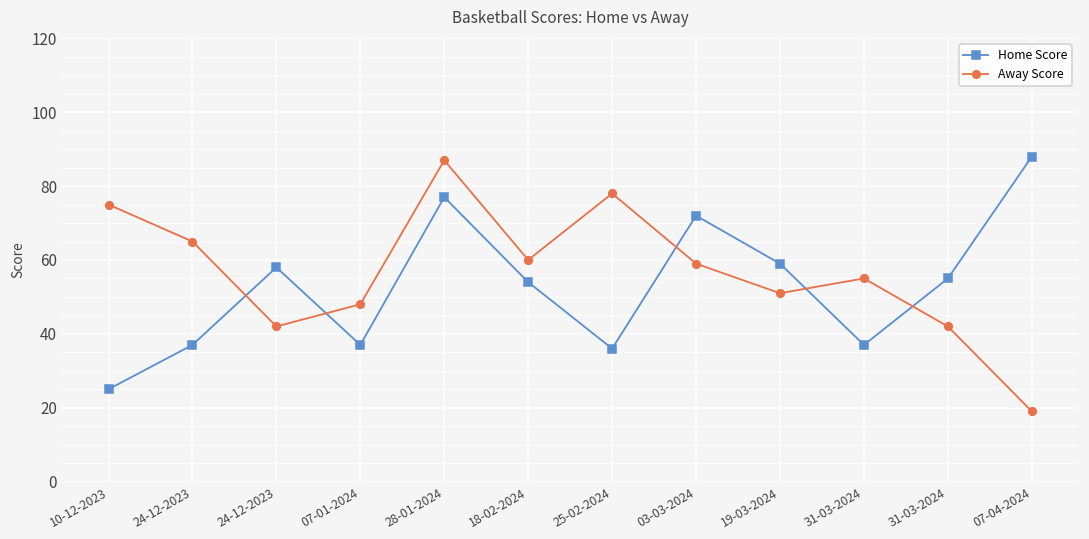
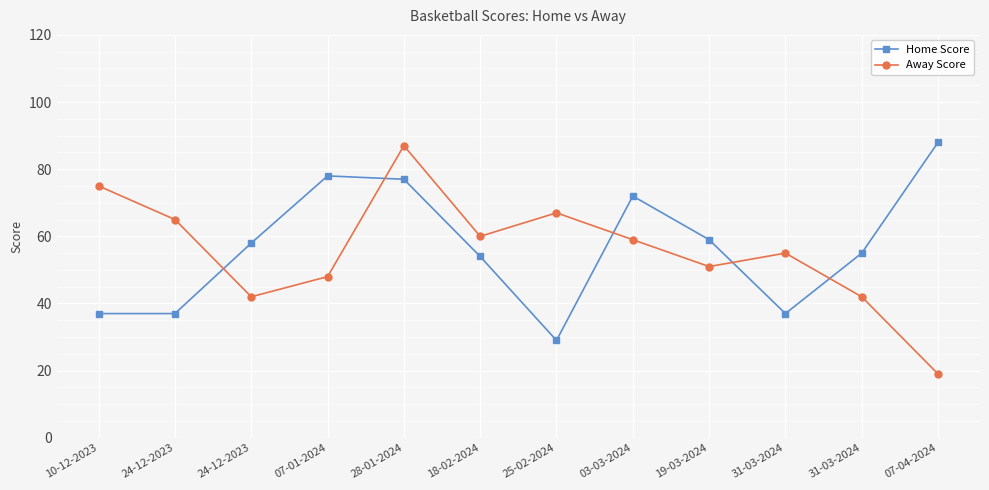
Home Score, 10-12-2023: 25 -> 37
Home Score, 07-01-2024: 37 -> 78
Home Score, 25-02-2024: 36 -> 29
Away Score, 25-02-2024: 78 -> 67
